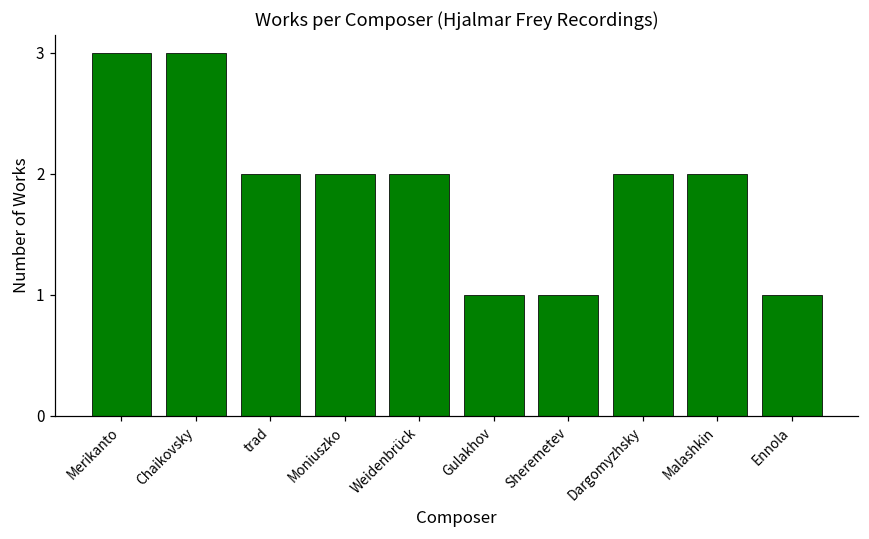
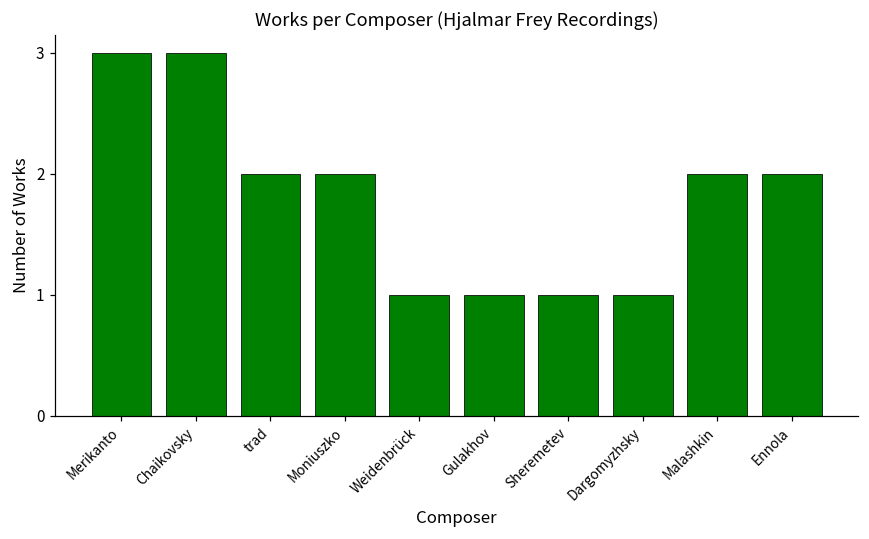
Weidenbrück: 2 -> 1
Dargomyzhsky: 2 -> 1
Ennola: 1 -> 2
